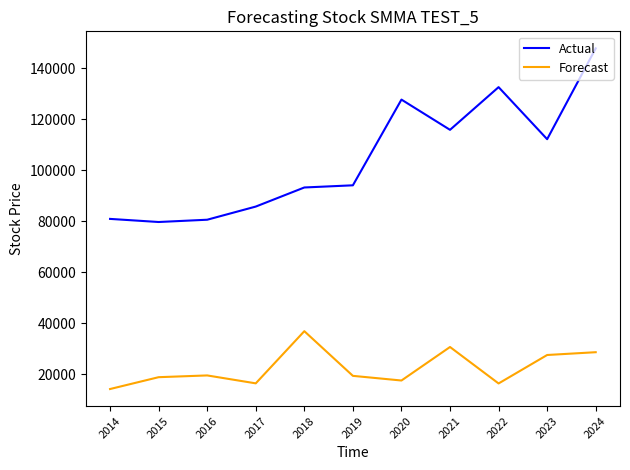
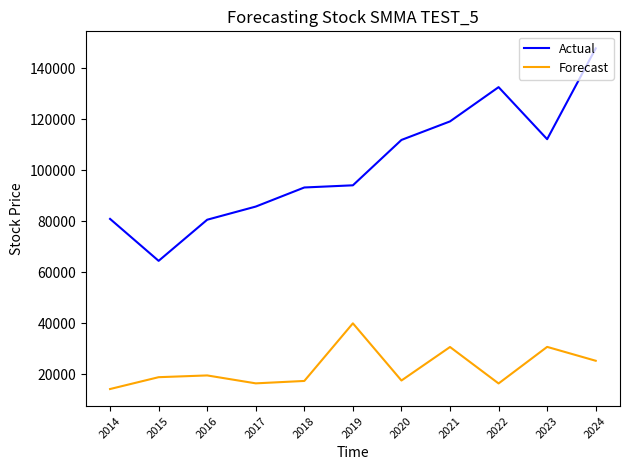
Actual, 2015: 80000 -> 65000
Forecast, 2018: 37000 -> 17000
Forecast, 2019: 19000 -> 40000
Actual, 2020: 128000 -> 112000
Actual, 2021: 116000 -> 119000
Forecast, 2023: 28000 -> 31000
Forecast, 2024: 29000 -> 25000
